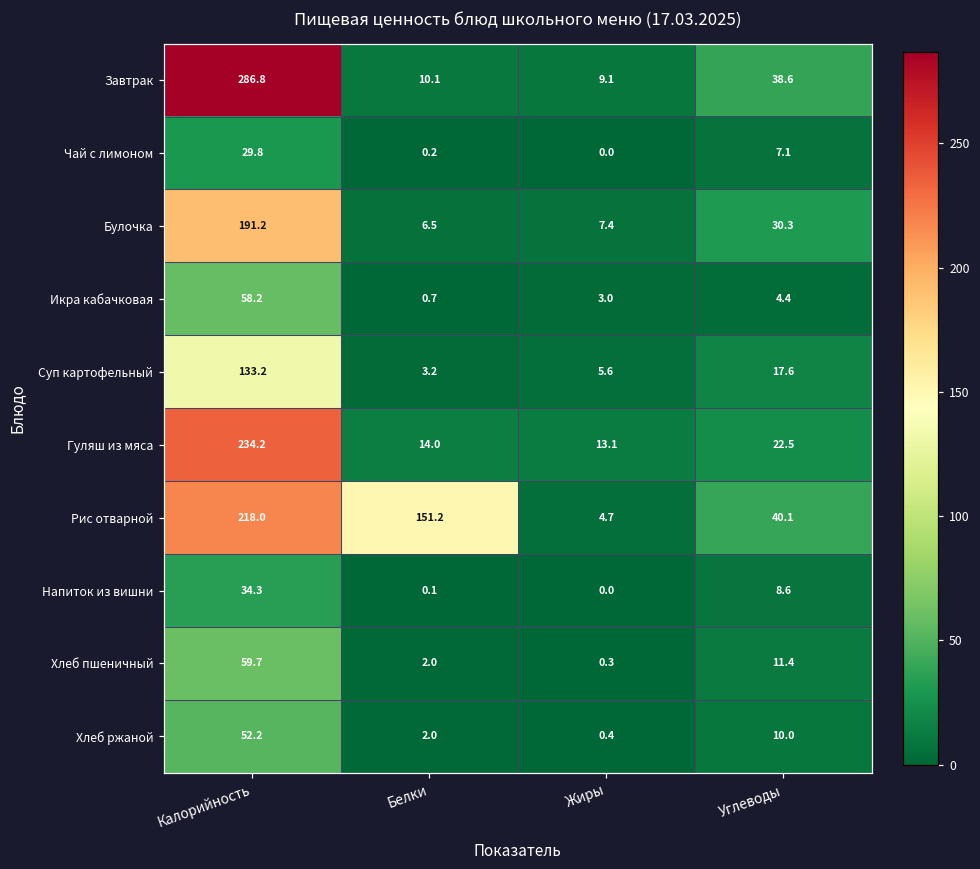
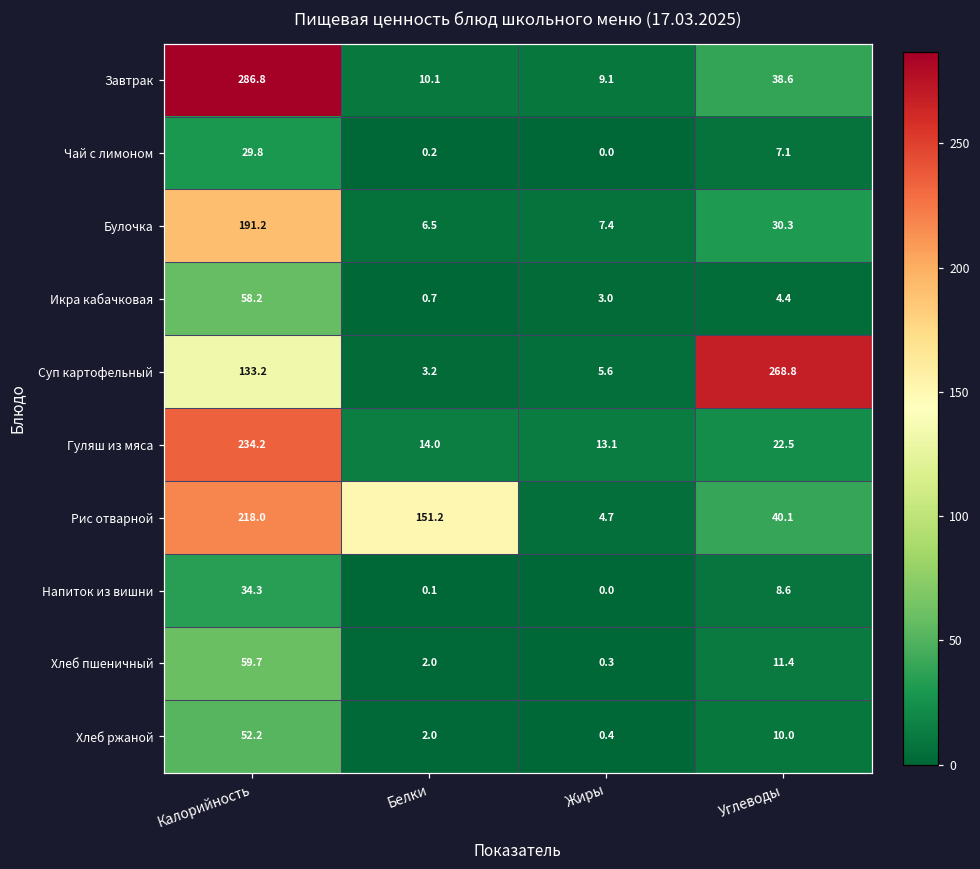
Суп картофельный, Углеводы: 17.6 -> 268.8
